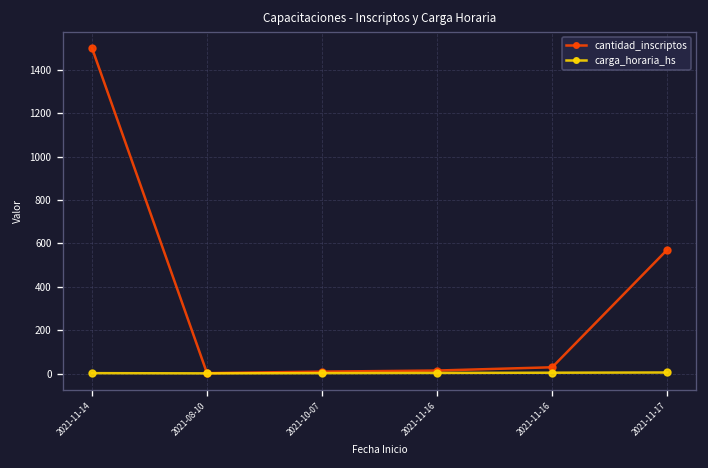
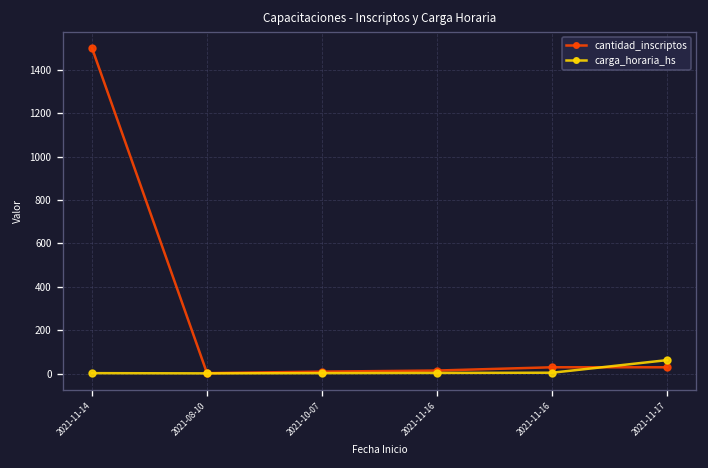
cantidad_inscriptos, 2021-11-17: 570 -> 30
carga_horaria_hs, 2021-11-17: 10 -> 60
